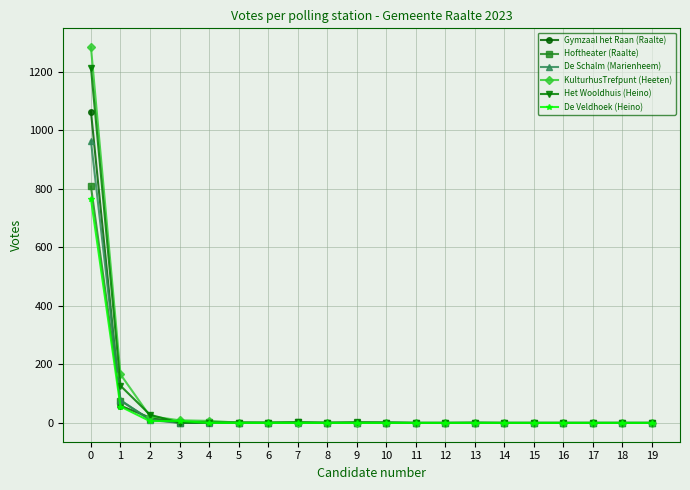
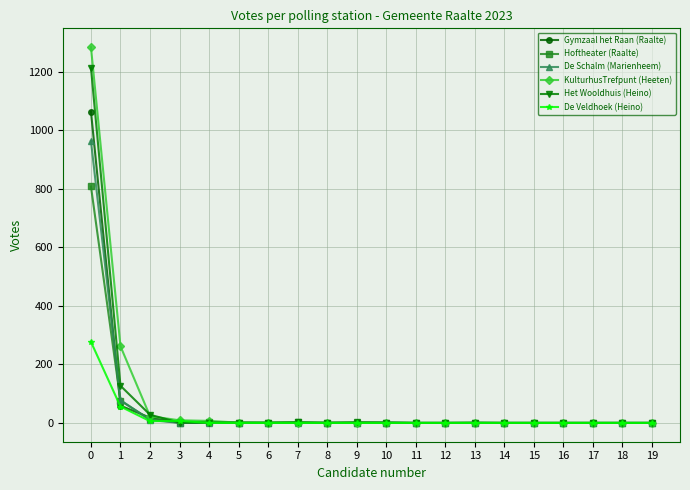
De Veldhoek (Heino), 0: 770 -> 280
KulturhusTrefpunt (Heeten), 1: 170 -> 260
